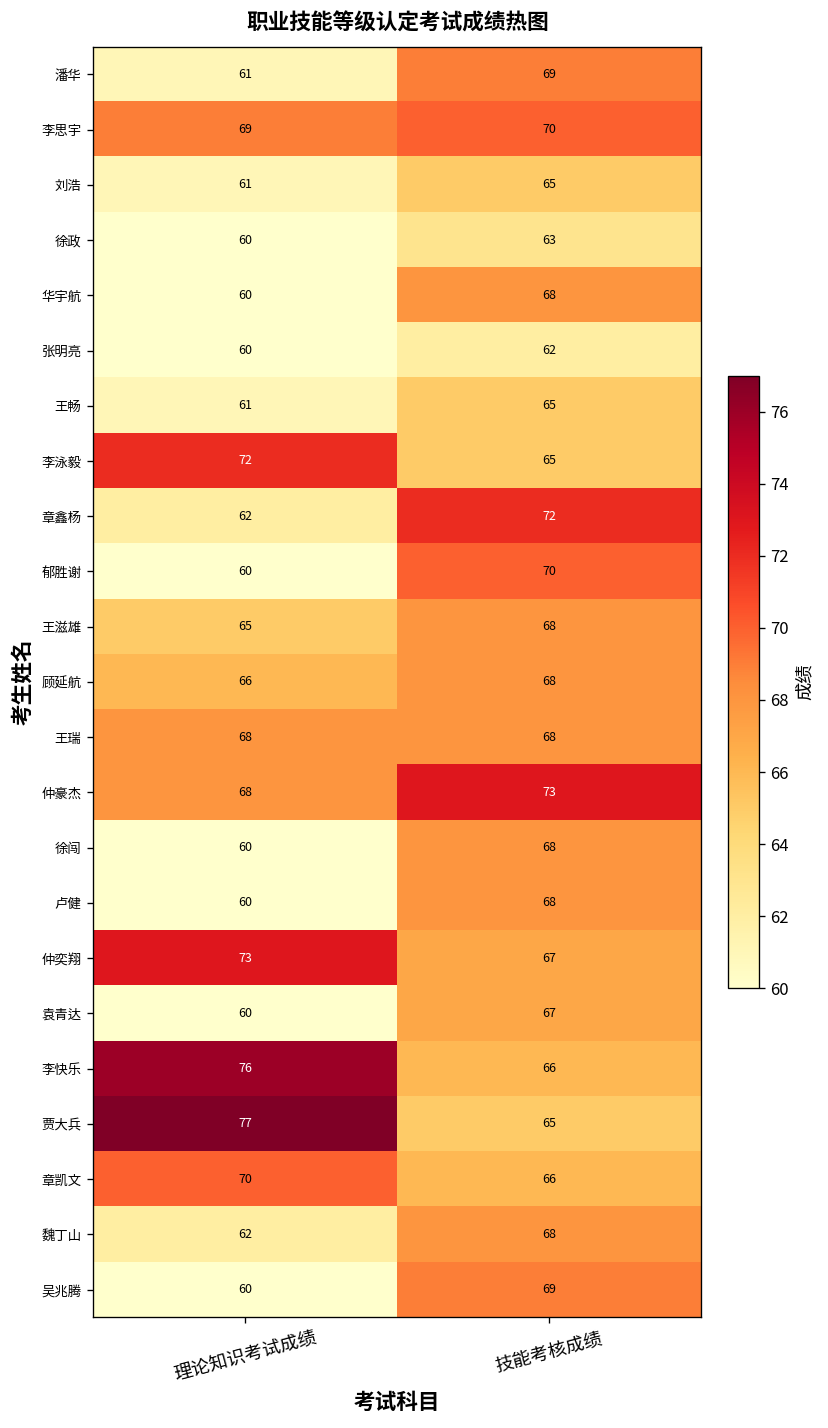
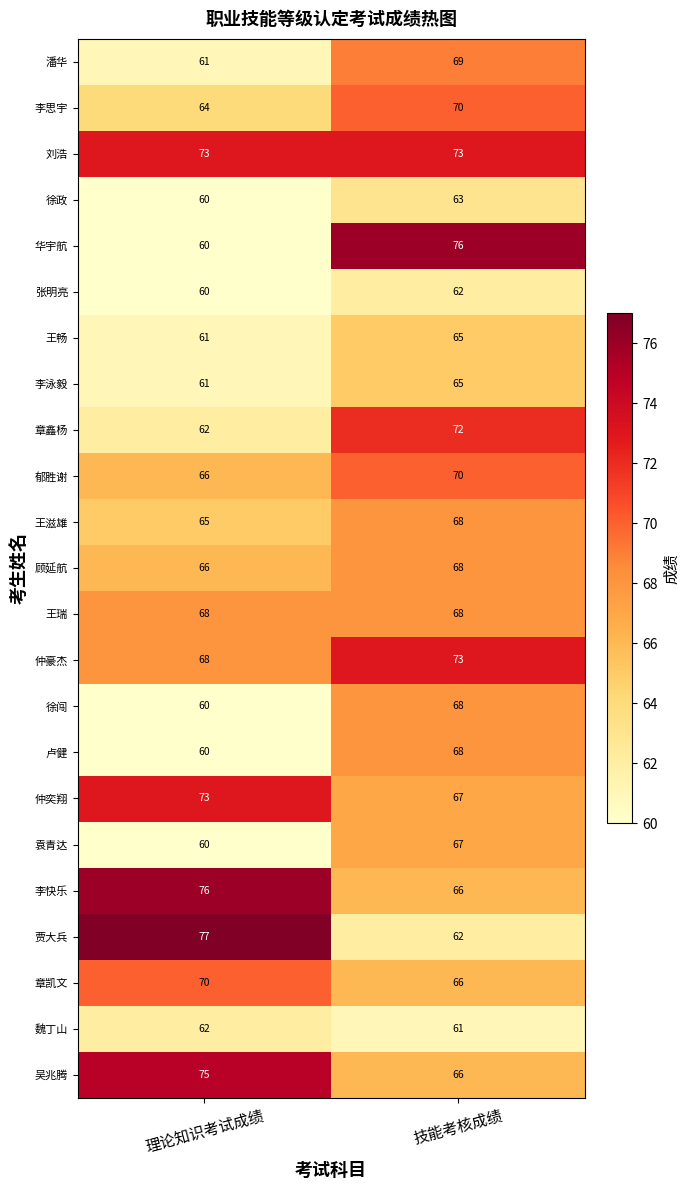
李思宇, 理论知识考试成绩: 69 -> 64
刘浩, 理论知识考试成绩: 61 -> 73
刘浩, 技能考核成绩: 65 -> 73
华宇航, 技能考核成绩: 68 -> 76
李泳毅, 理论知识考试成绩: 72 -> 61
郁胜谢, 理论知识考试成绩: 60 -> 66
贾大兵, 技能考核成绩: 65 -> 62
魏丁山, 技能考核成绩: 68 -> 61
吴兆腾, 理论知识考试成绩: 60 -> 75
吴兆腾, 技能考核成绩: 69 -> 66
